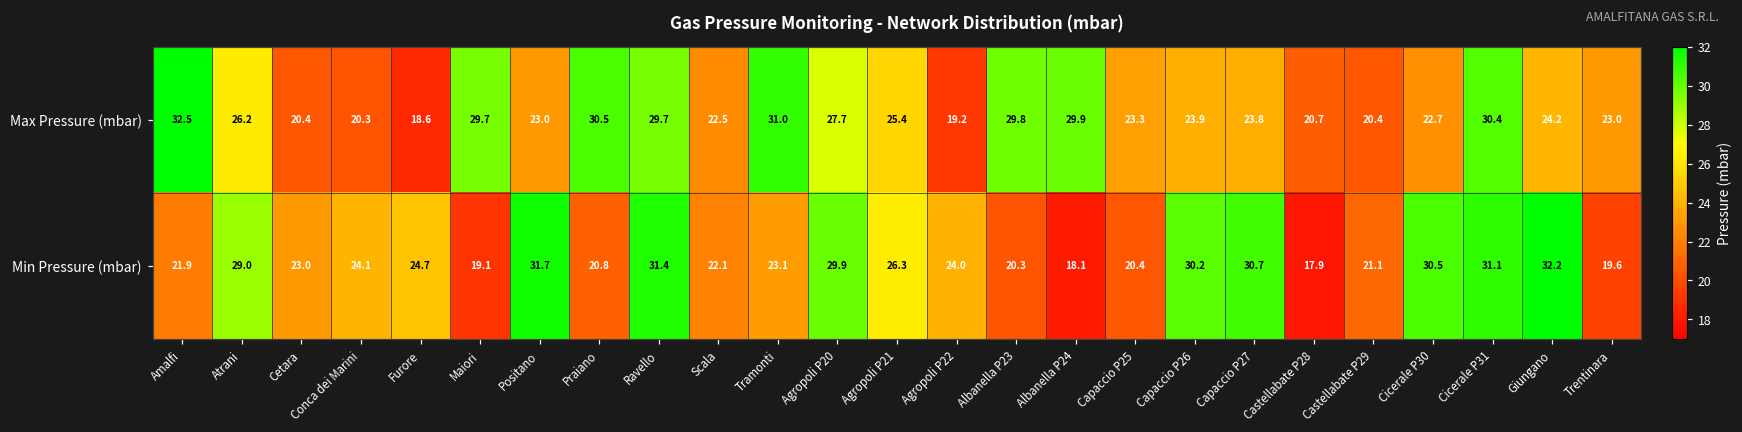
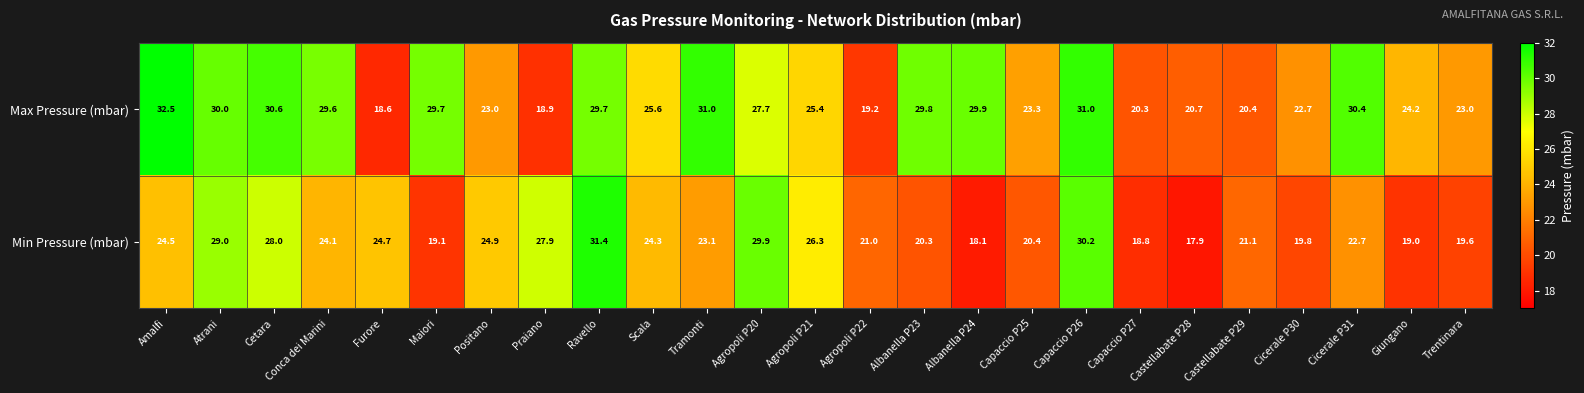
Max Pressure (mbar), Atrani: 26.2 -> 30.0
Max Pressure (mbar), Cetara: 20.4 -> 30.6
Max Pressure (mbar), Conca dei Marini: 20.3 -> 29.6
Max Pressure (mbar), Praiano: 30.5 -> 18.9
Max Pressure (mbar), Scala: 22.5 -> 25.6
Max Pressure (mbar), Capaccio P26: 23.9 -> 31.0
Max Pressure (mbar), Capaccio P27: 23.8 -> 20.3
Min Pressure (mbar), Amalfi: 21.9 -> 24.5
Min Pressure (mbar), Cetara: 23.0 -> 28.0
Min Pressure (mbar), Positano: 31.7 -> 24.9
Min Pressure (mbar), Praiano: 20.8 -> 27.9
Min Pressure (mbar), Scala: 22.1 -> 24.3
Min Pressure (mbar), Agropoli P22: 24.0 -> 21.0
Min Pressure (mbar), Capaccio P27: 30.7 -> 18.8
Min Pressure (mbar), Cicerale P30: 30.5 -> 19.8
Min Pressure (mbar), Cicerale P31: 31.1 -> 22.7
Min Pressure (mbar), Giungano: 32.2 -> 19.0
